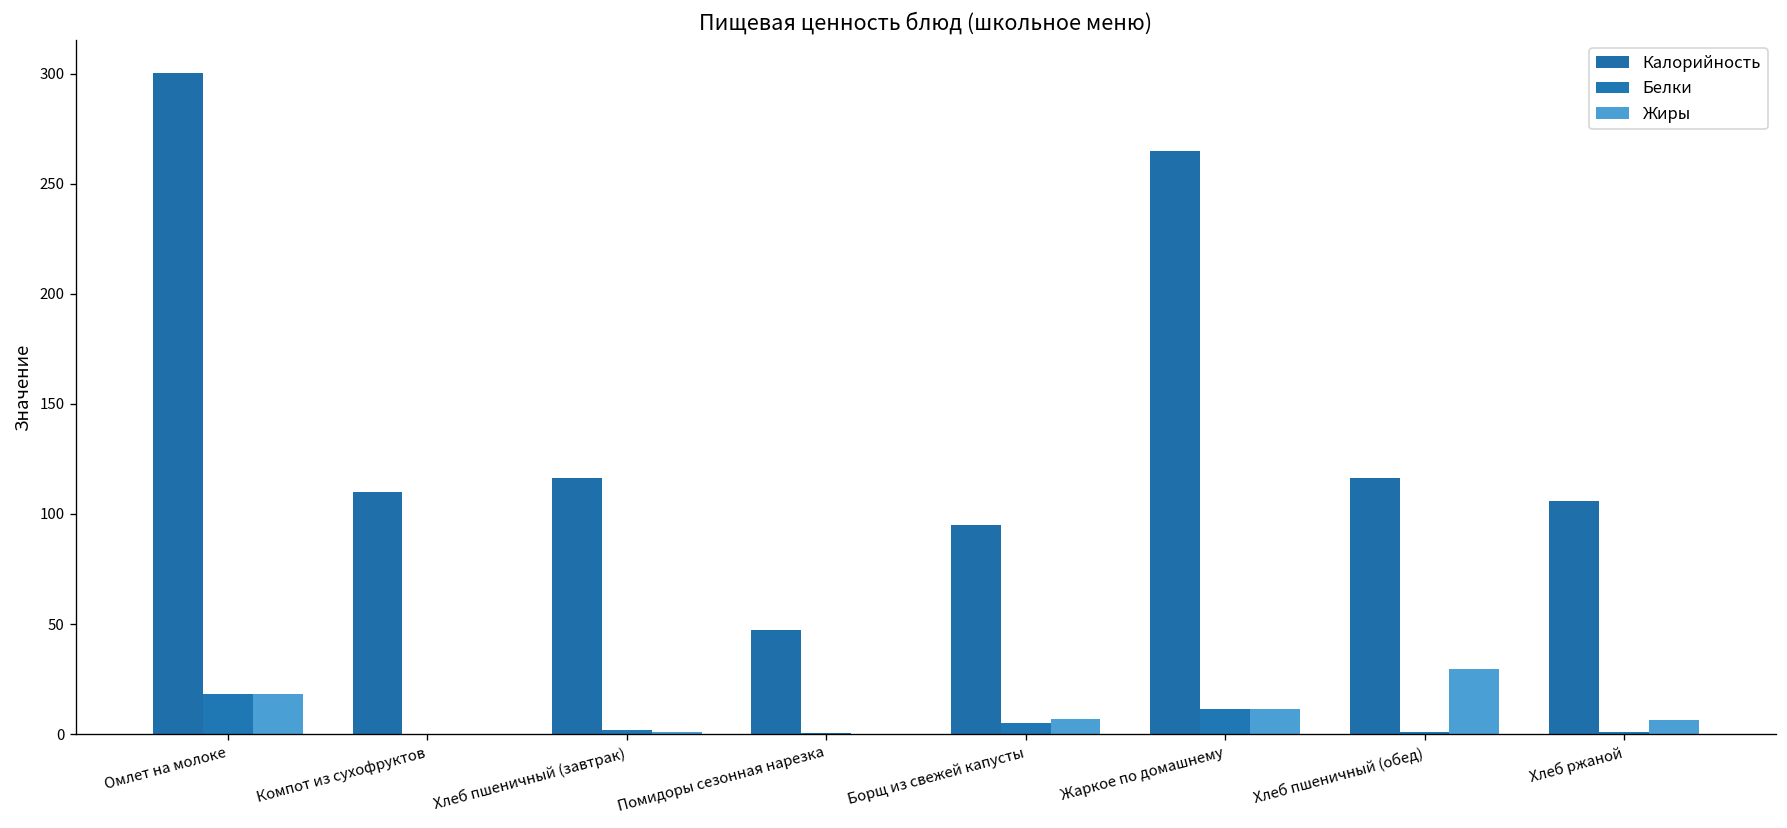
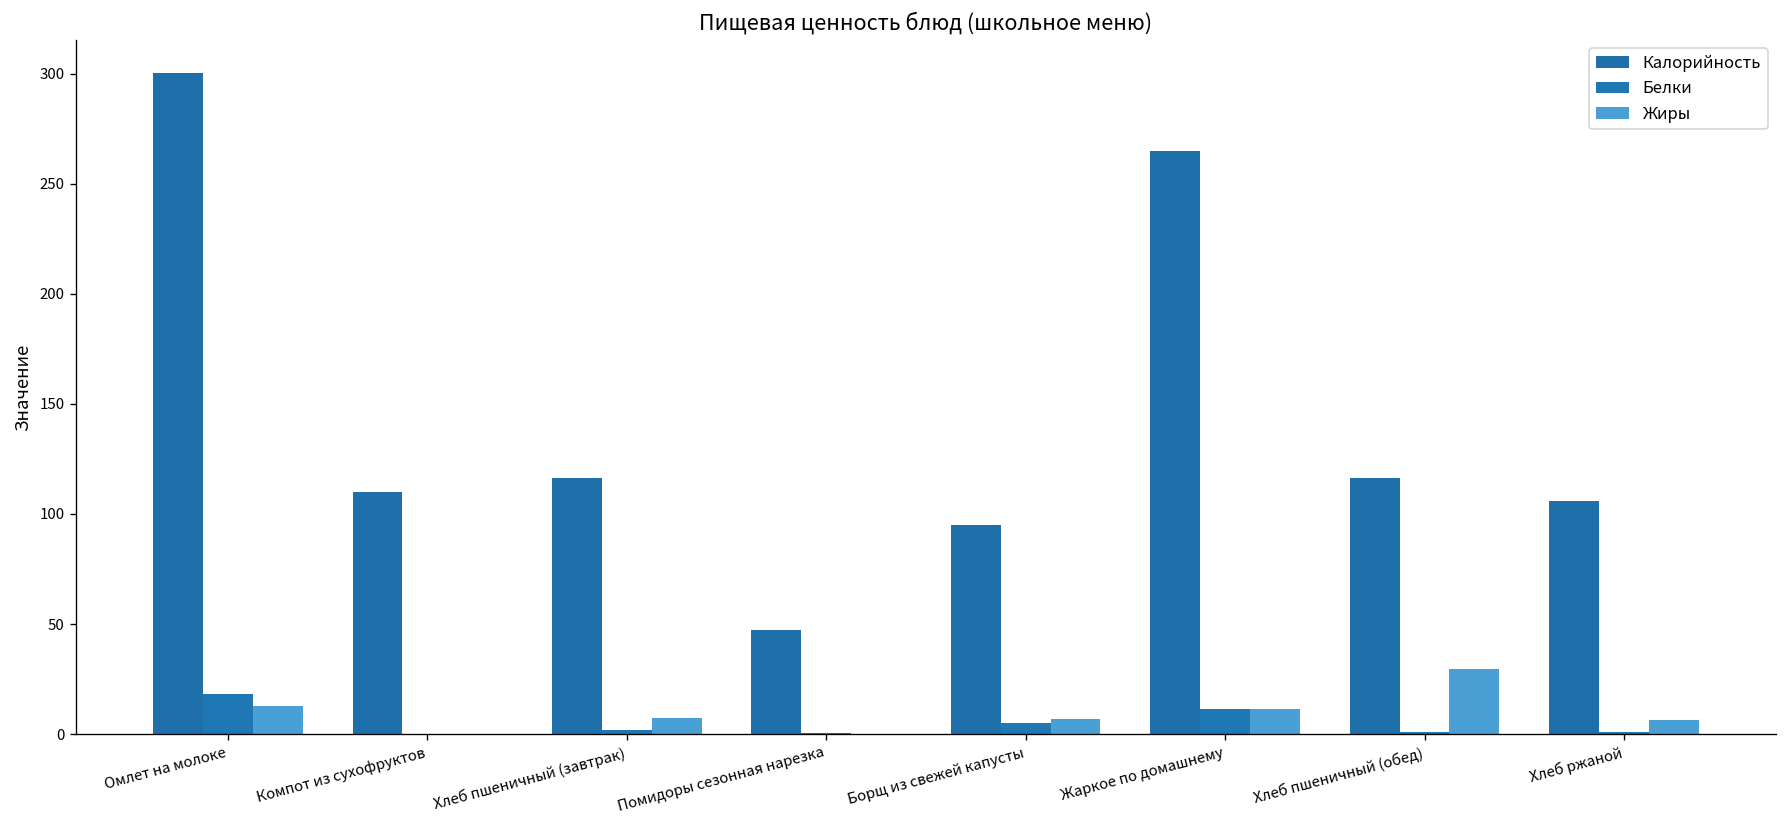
Жиры, Омлет на молоке: 18 -> 13
Жиры, Хлеб пшеничный (завтрак): 1 -> 8
